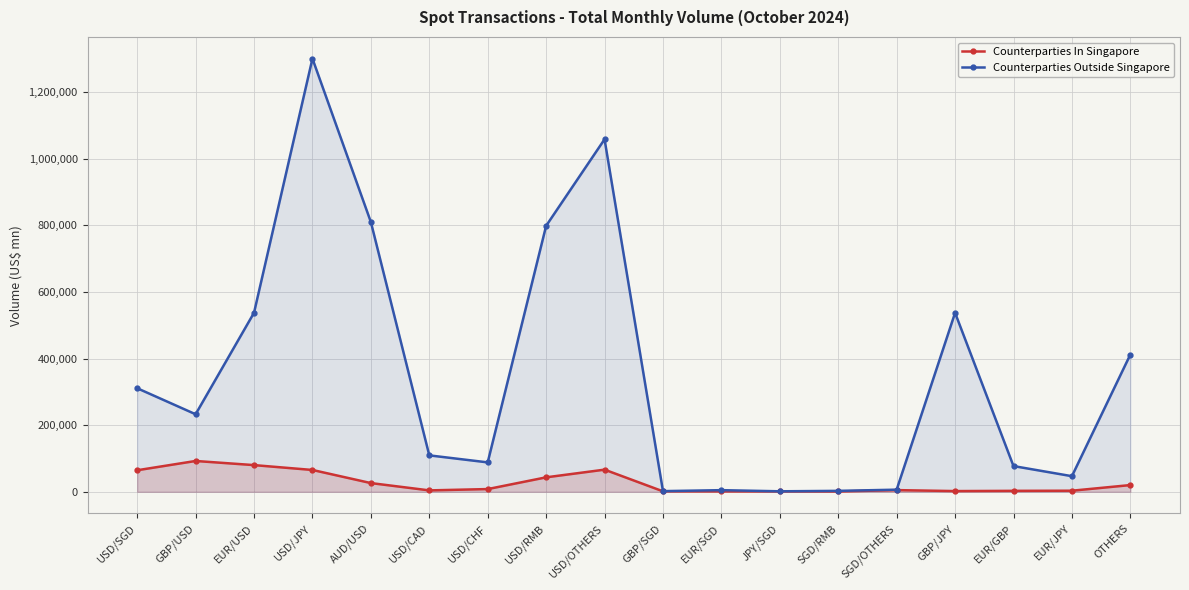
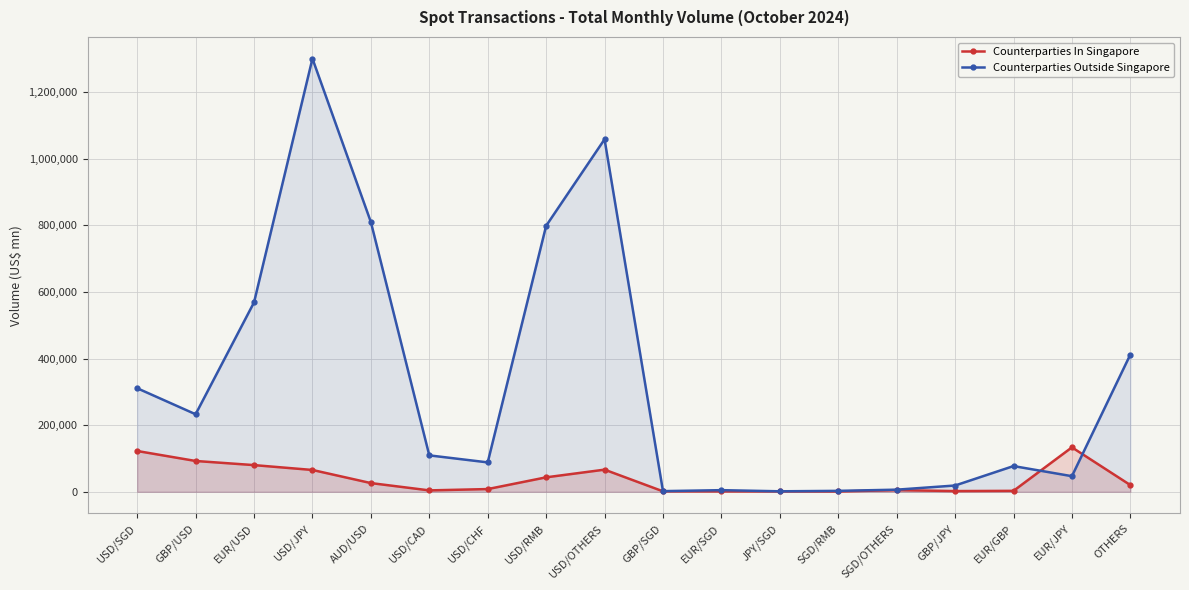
Counterparties In Singapore, USD/SGD: 60,000 -> 120,000
Counterparties Outside Singapore, EUR/USD: 540,000 -> 570,000
Counterparties Outside Singapore, GBP/JPY: 540,000 -> 20,000
Counterparties In Singapore, EUR/JPY: 0 -> 130,000
